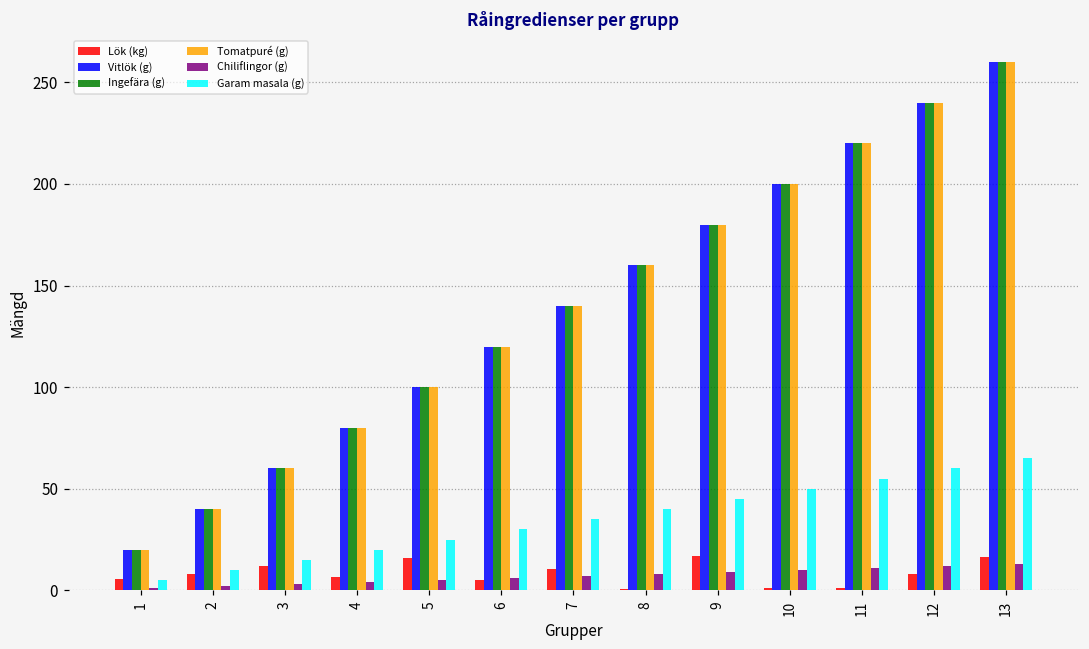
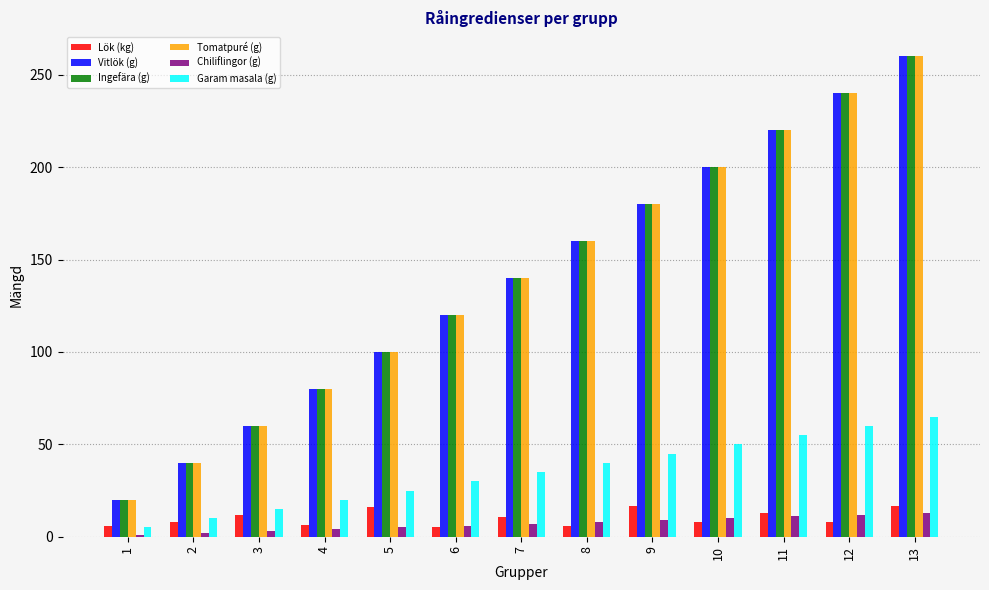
Lök (kg), 8: 1 -> 6
Lök (kg), 10: 1 -> 8
Lök (kg), 11: 1 -> 13
